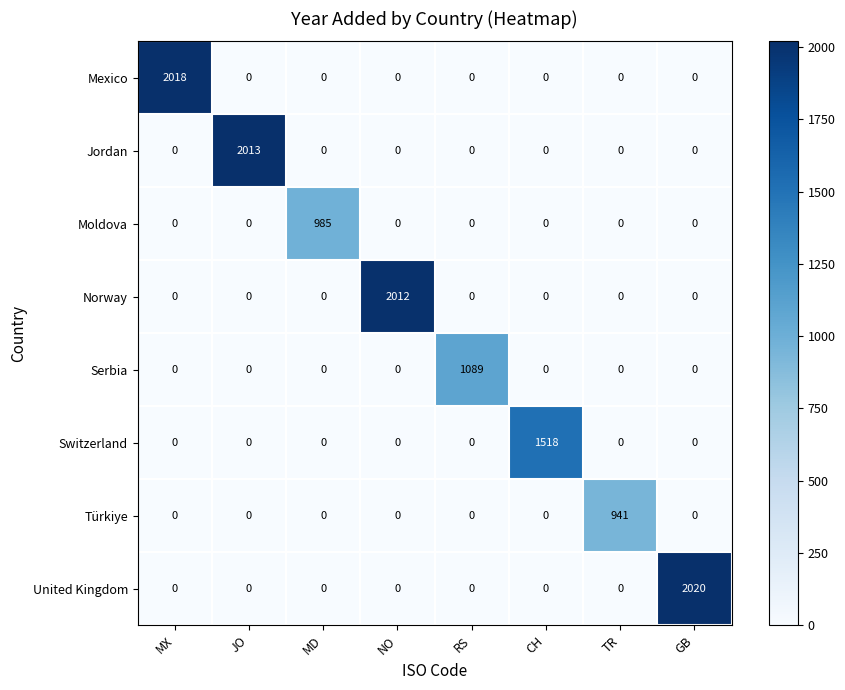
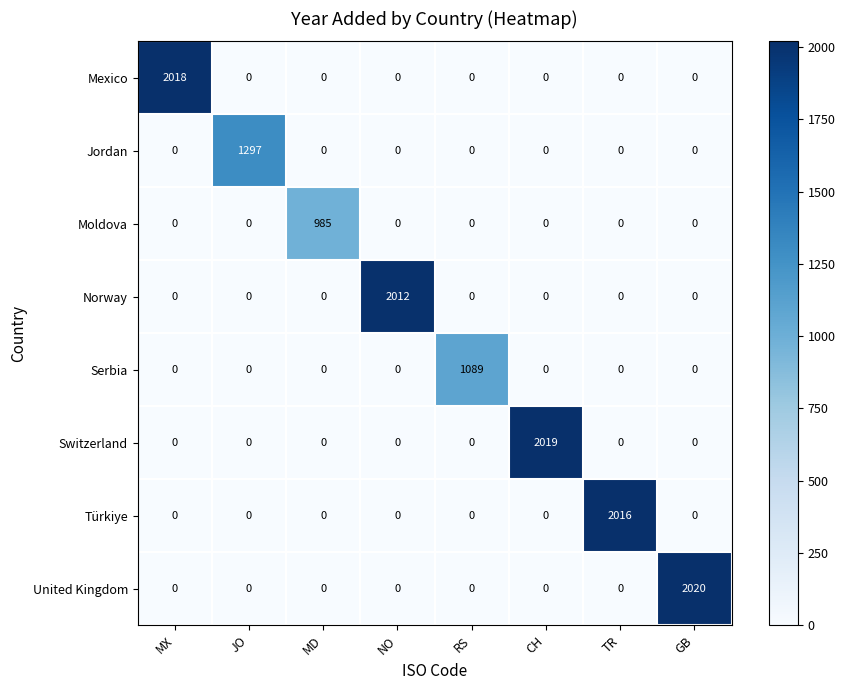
Jordan, JO: 2013 -> 1297
Switzerland, CH: 1518 -> 2019
Türkiye, TR: 941 -> 2016
